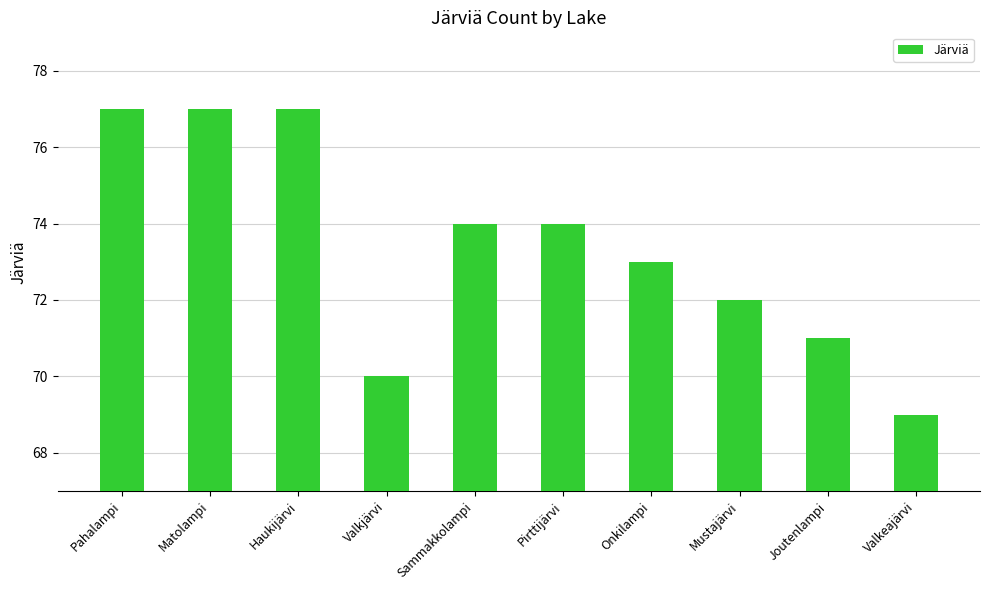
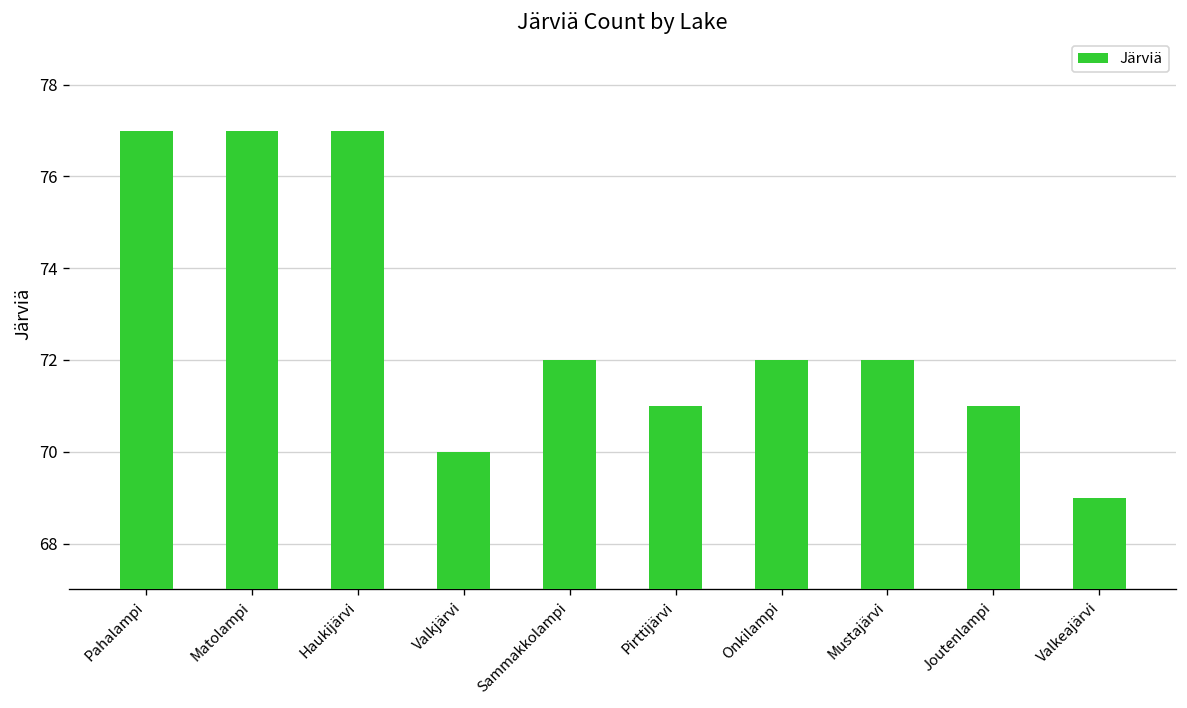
Sammakkolampi: 74 -> 72
Pirttijärvi: 74 -> 71
Onkilampi: 73 -> 72
